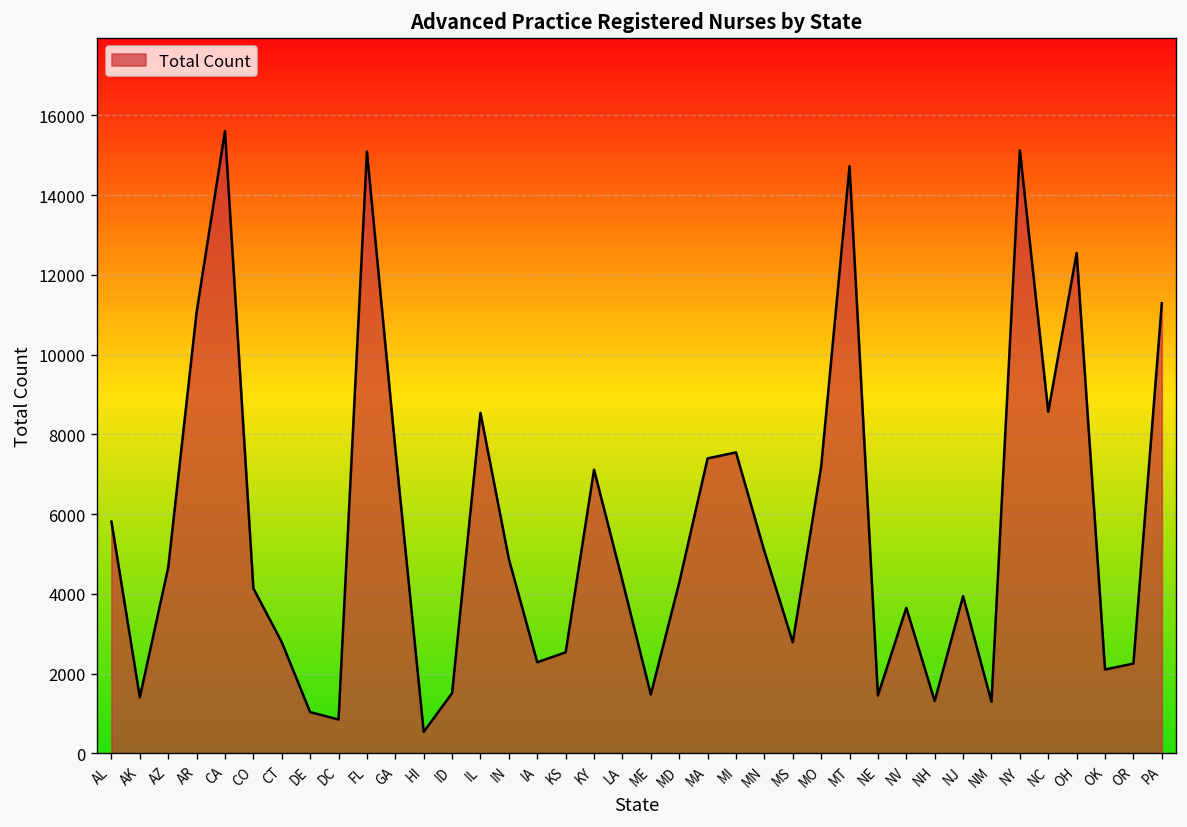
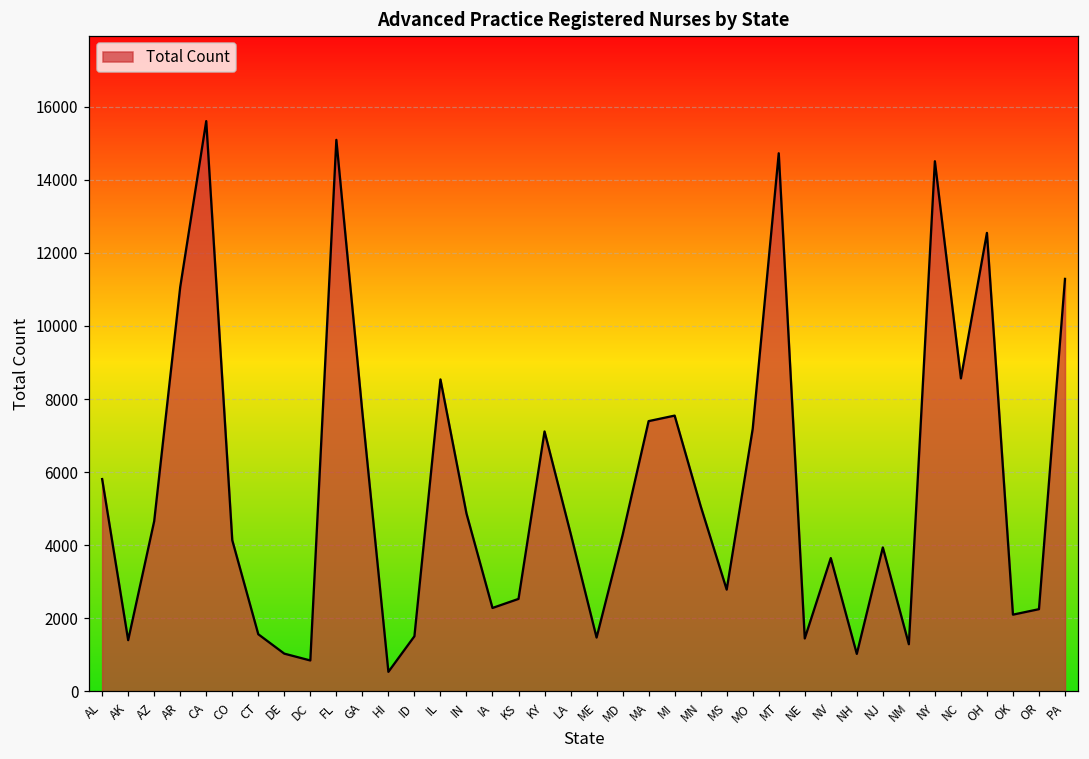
CT: 2800 -> 1600
NH: 1300 -> 1000
NY: 15100 -> 14500
